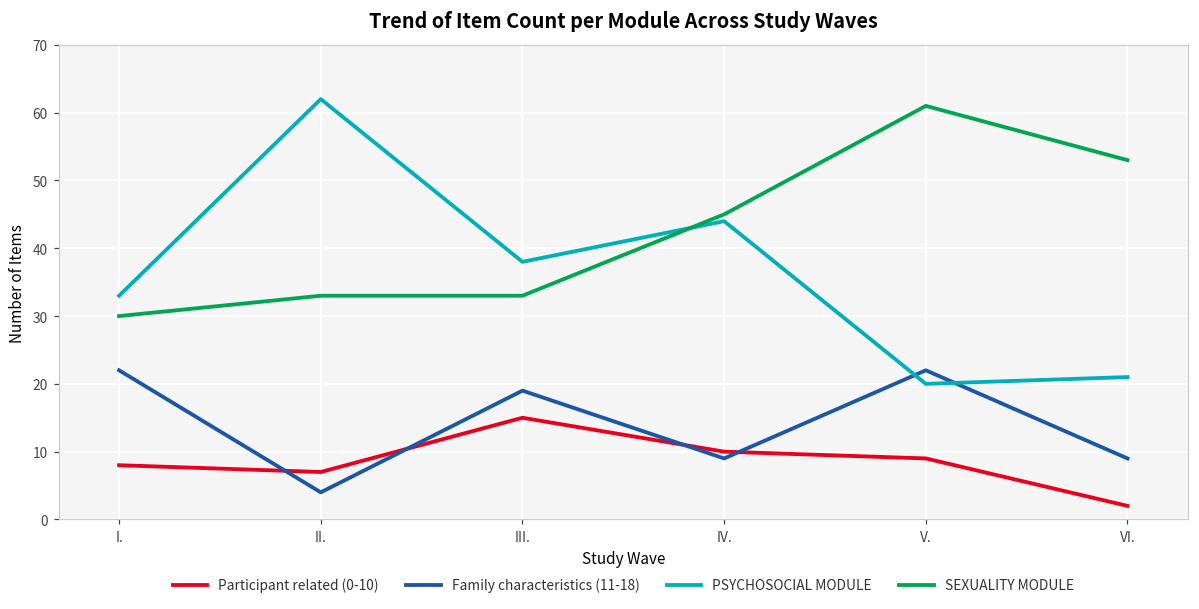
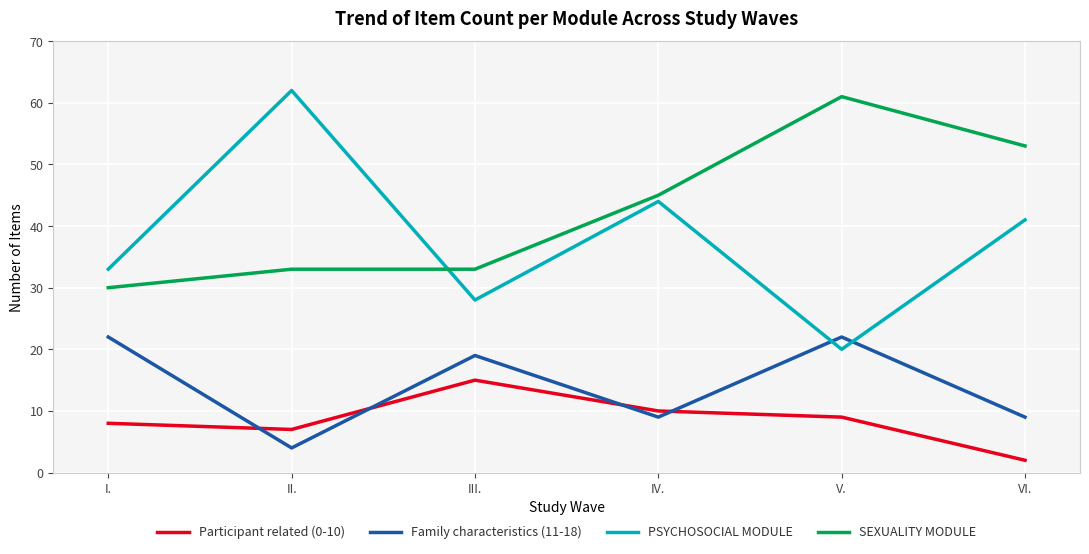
PSYCHOSOCIAL MODULE, III.: 38 -> 28
PSYCHOSOCIAL MODULE, VI.: 21 -> 41
